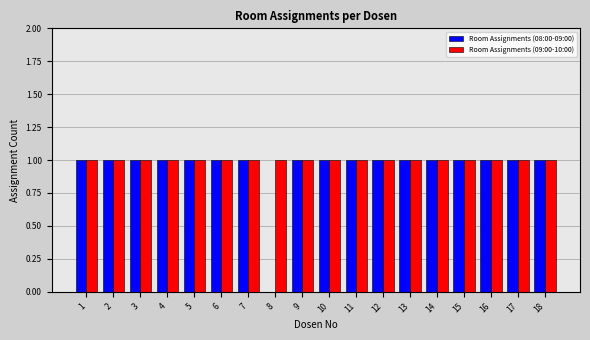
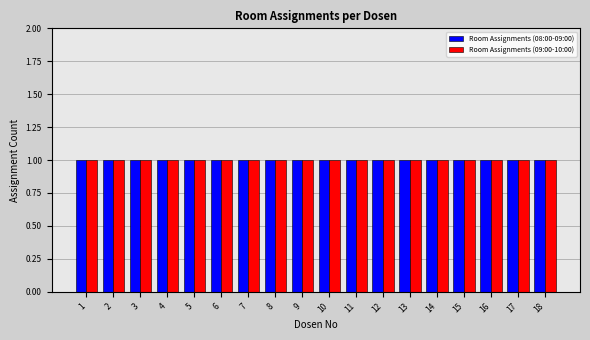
Room Assignments (08:00-09:00), 8: 0 -> 1
